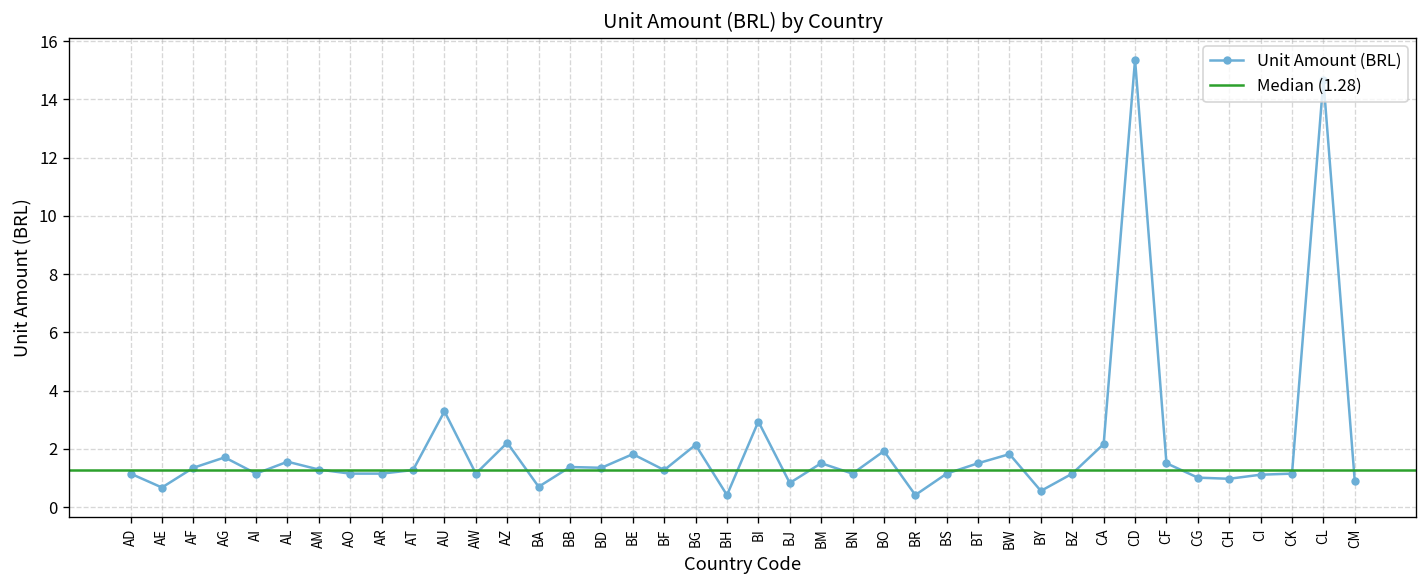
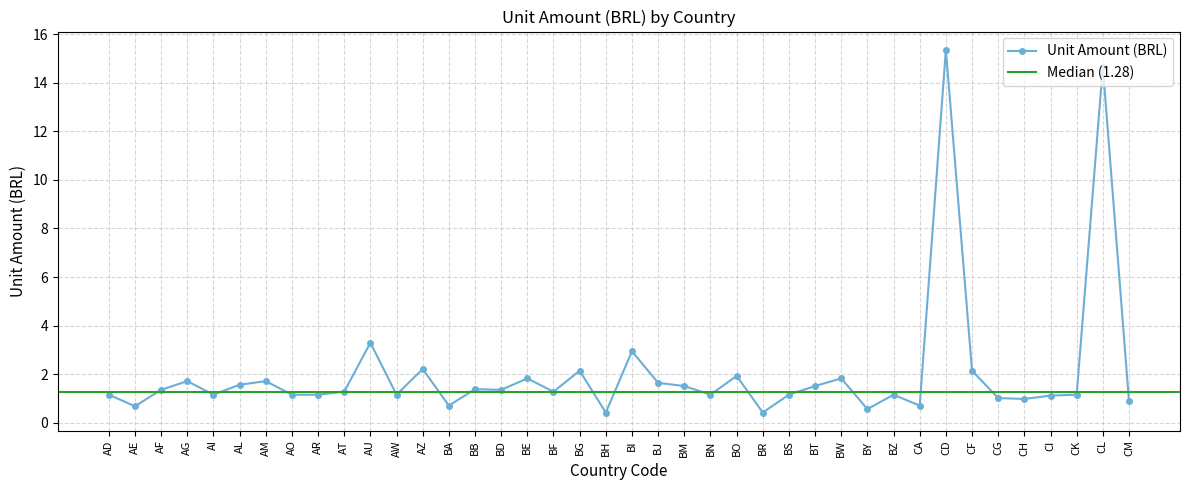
AM: 1.3 -> 1.7
BJ: 0.8 -> 1.6
CA: 2.2 -> 0.7
CF: 1.5 -> 2.1
